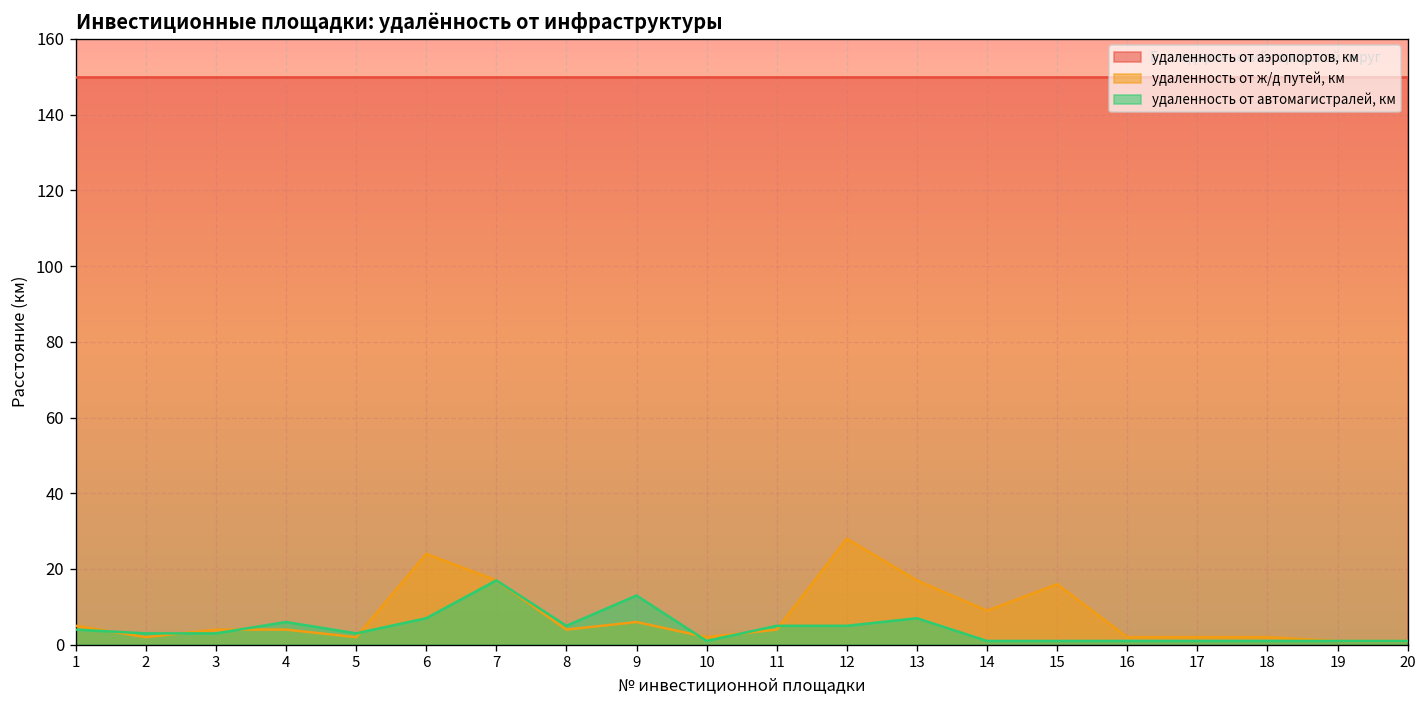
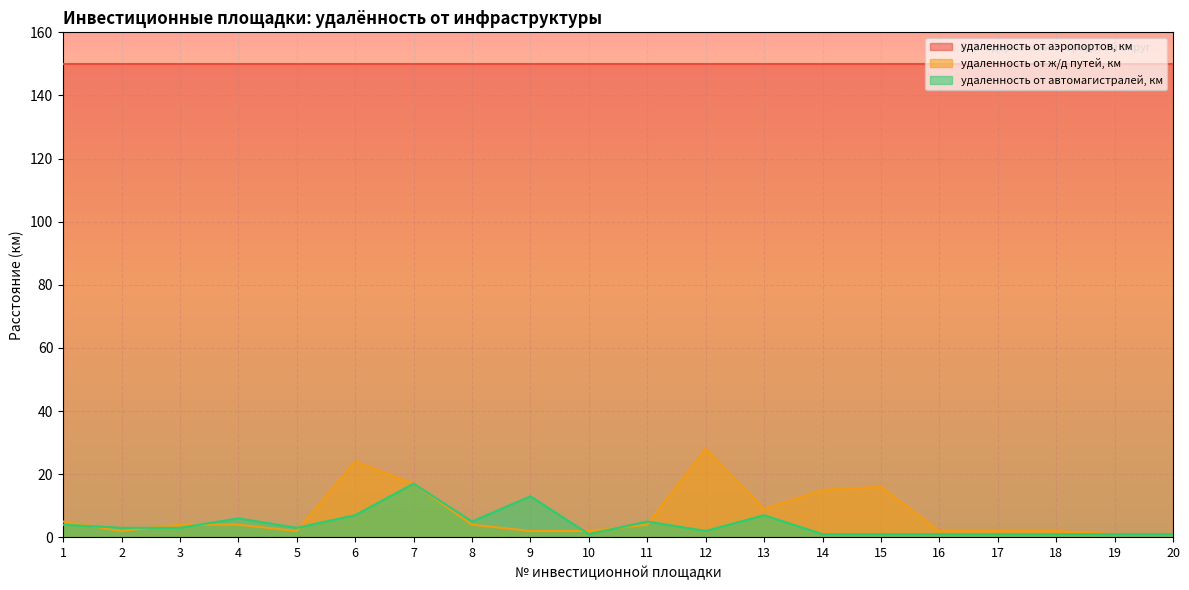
удаленность от ж/д путей, км, 9: 6 -> 2
удаленность от автомагистралей, км, 12: 5 -> 2
удаленность от ж/д путей, км, 13: 17 -> 9
удаленность от ж/д путей, км, 14: 9 -> 15
